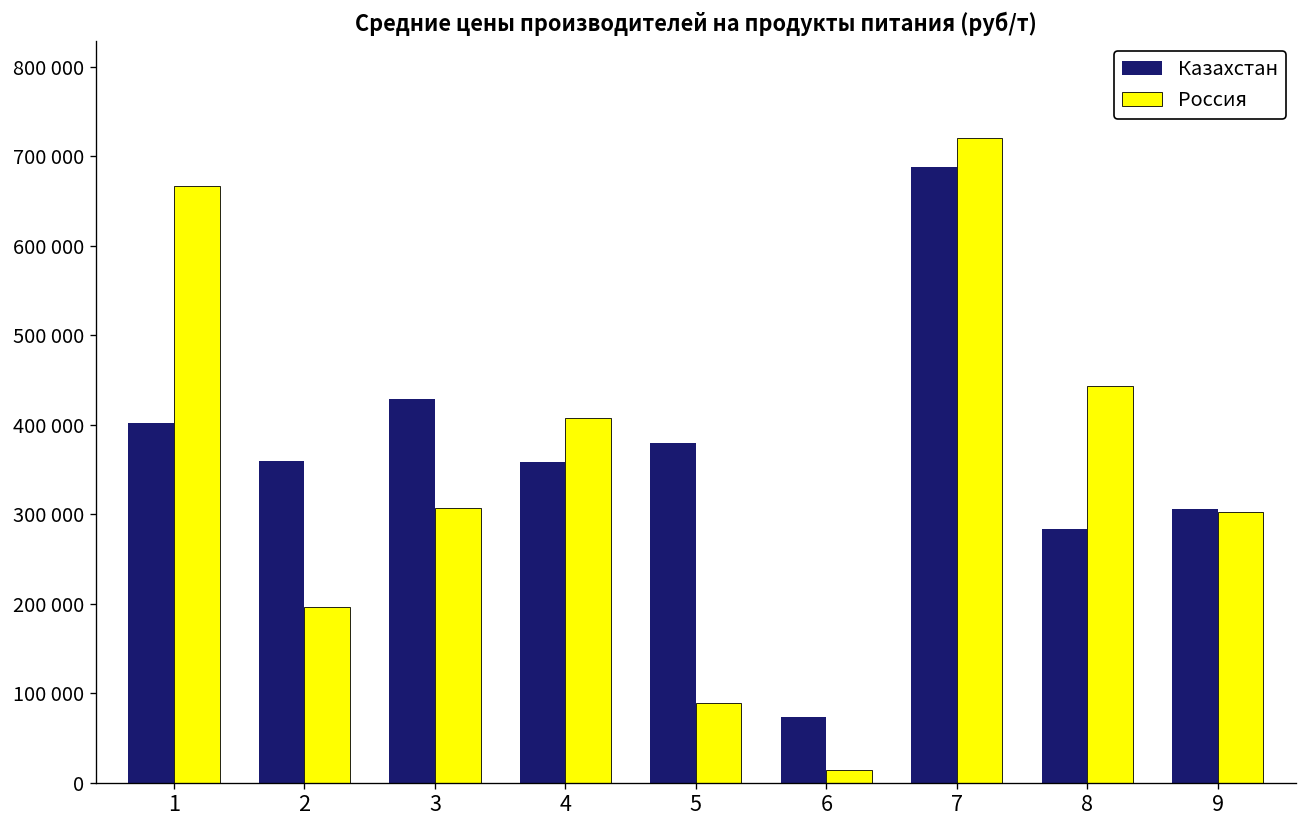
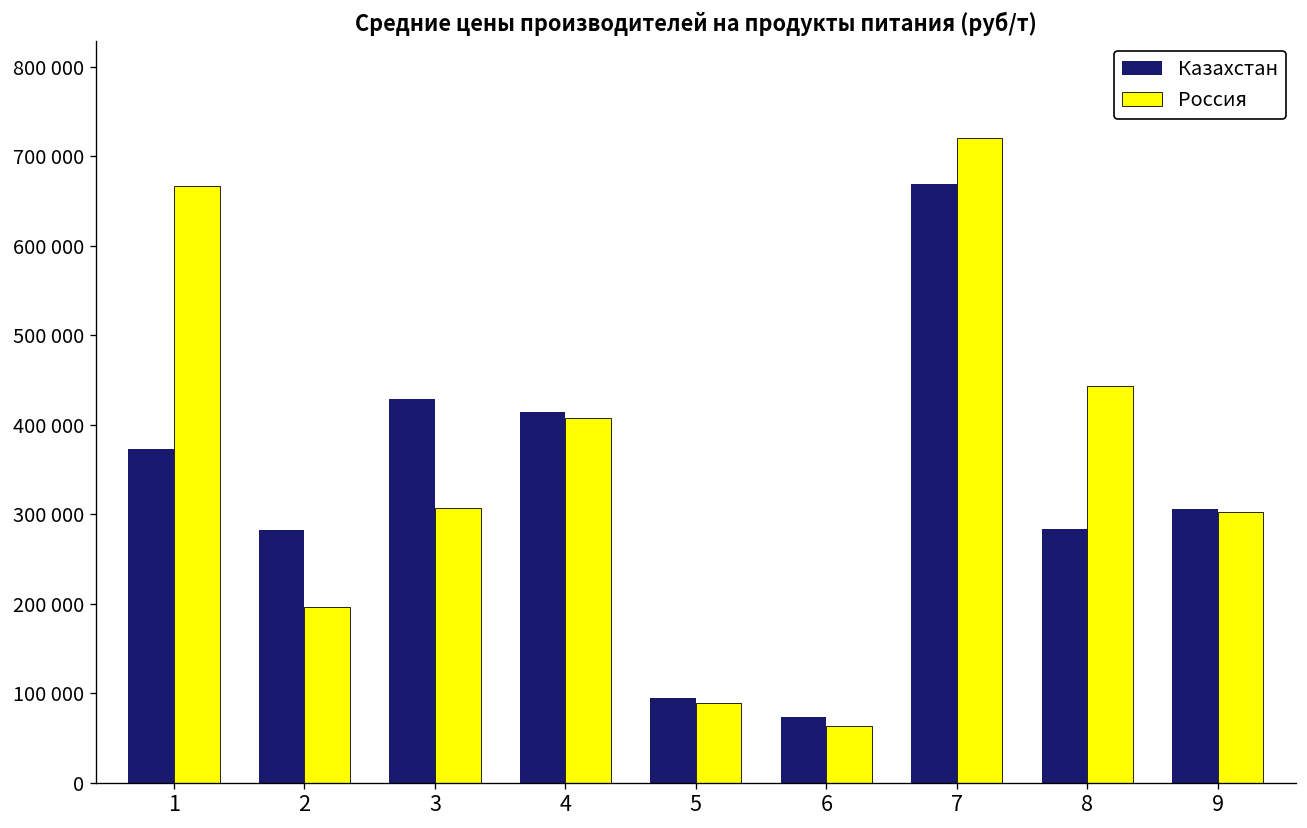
Казахстан, 1: 400000 -> 370000
Казахстан, 2: 360000 -> 280000
Казахстан, 4: 360000 -> 410000
Казахстан, 5: 380000 -> 90000
Россия, 6: 10000 -> 60000
Казахстан, 7: 690000 -> 670000
